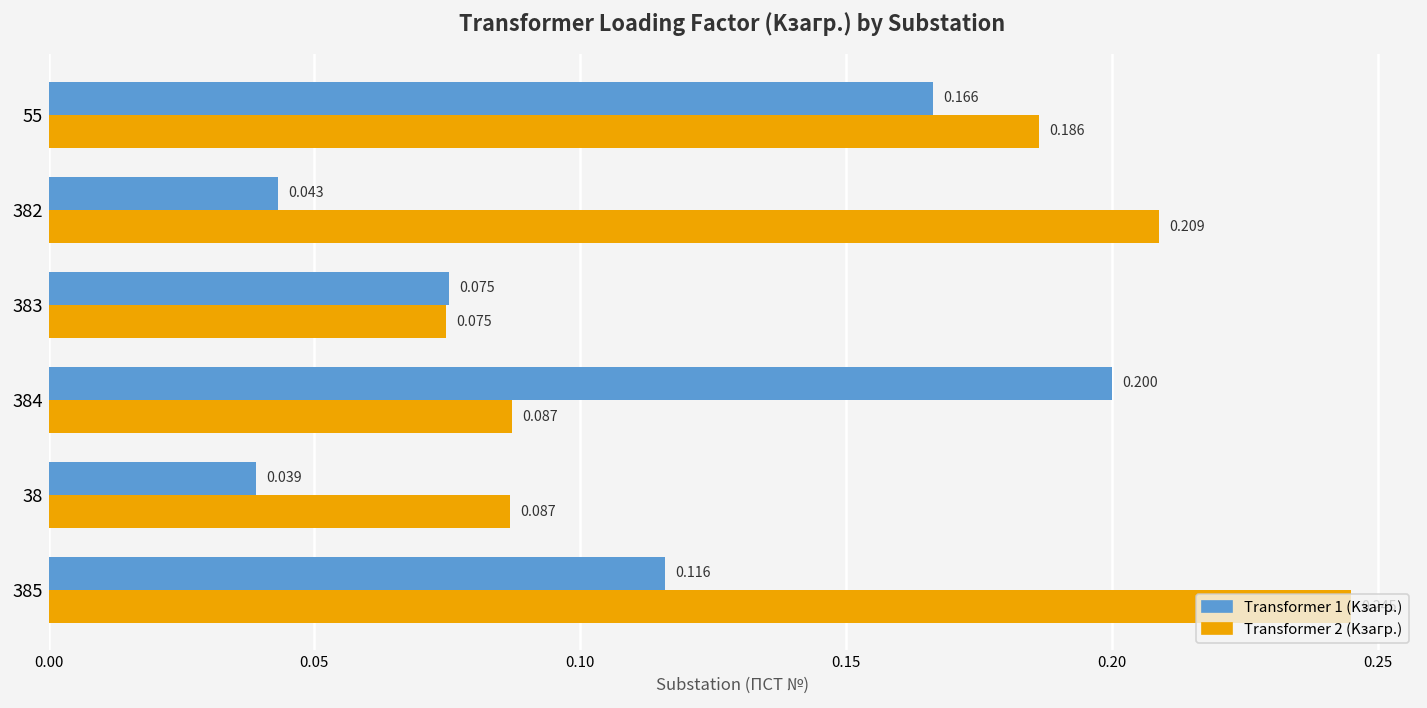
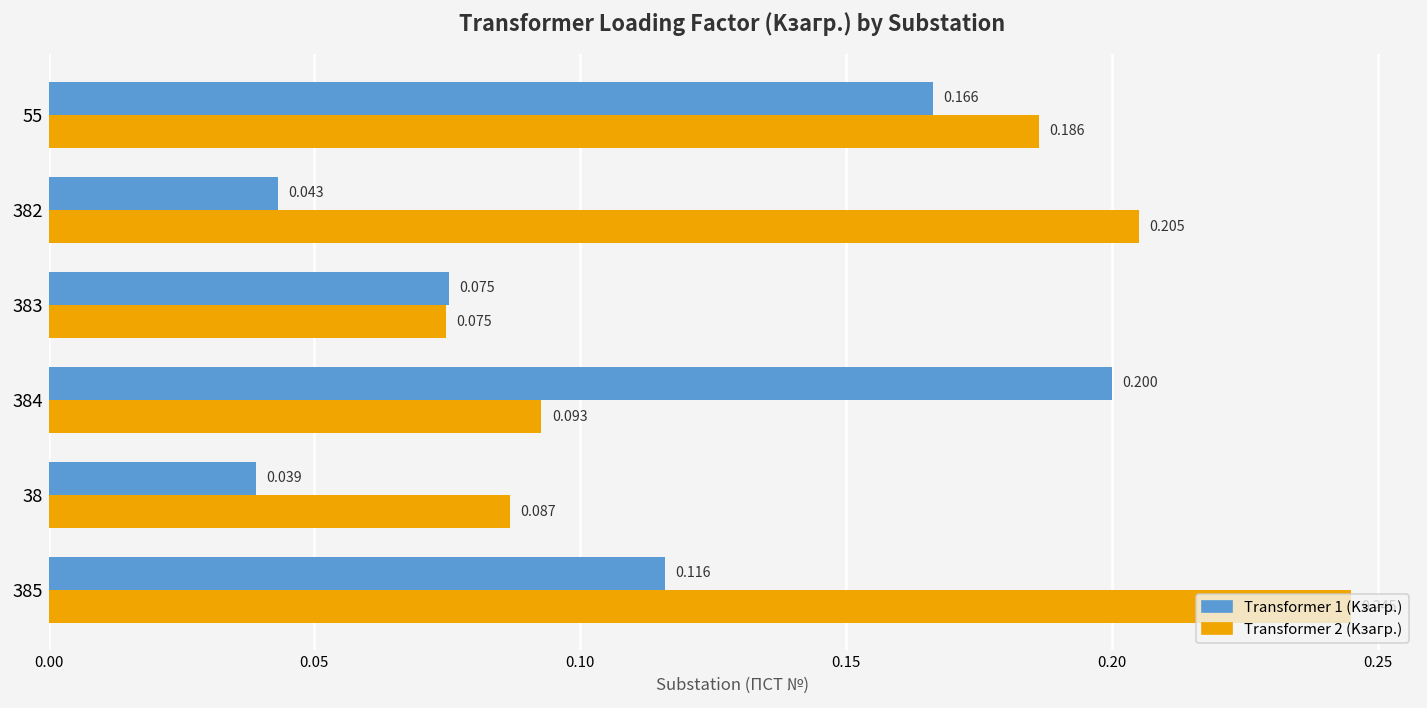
Transformer 2 (Kзагр.), 382: 0.209 -> 0.205
Transformer 2 (Kзагр.), 384: 0.087 -> 0.093
